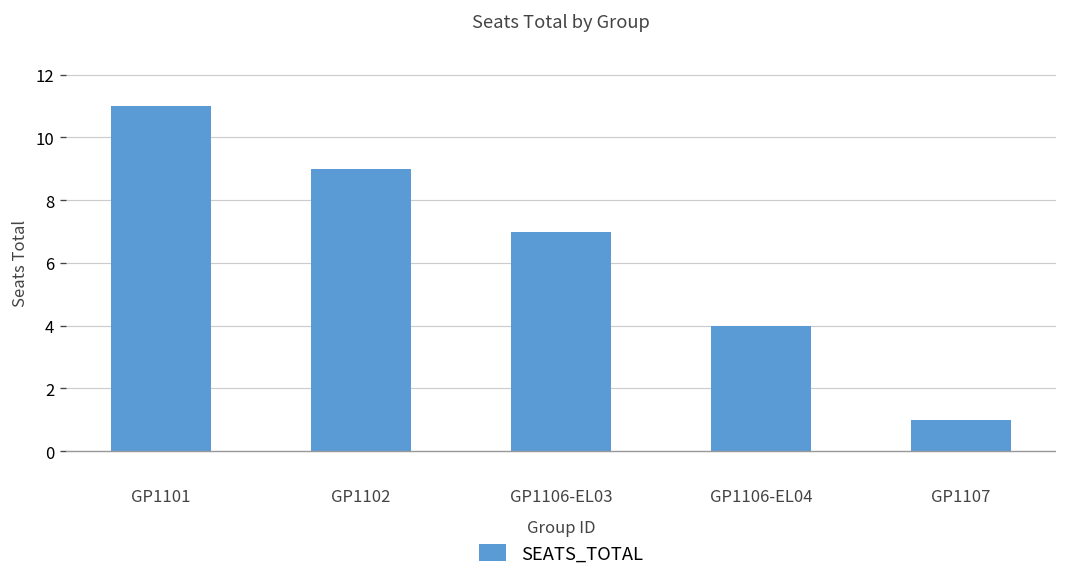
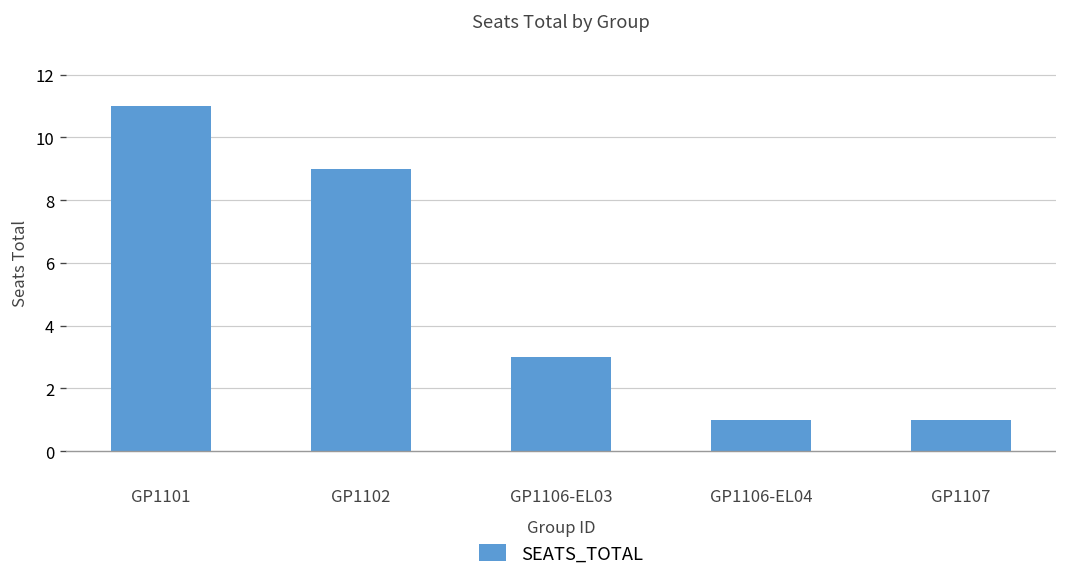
GP1106-EL03: 7 -> 3
GP1106-EL04: 4 -> 1
